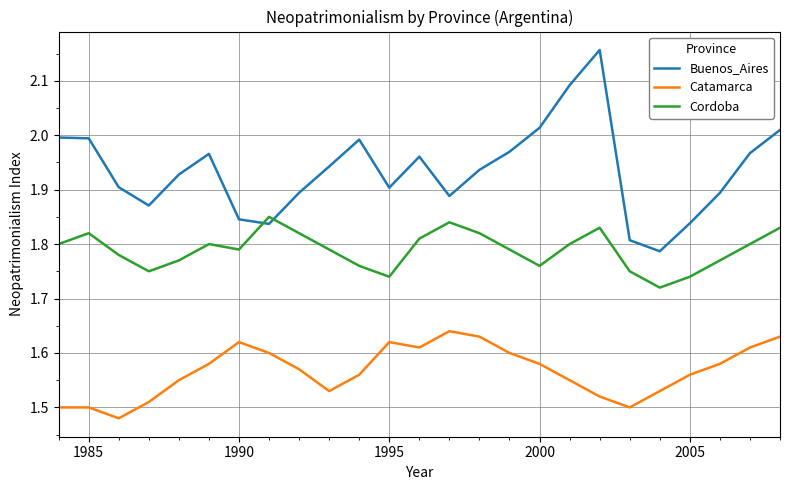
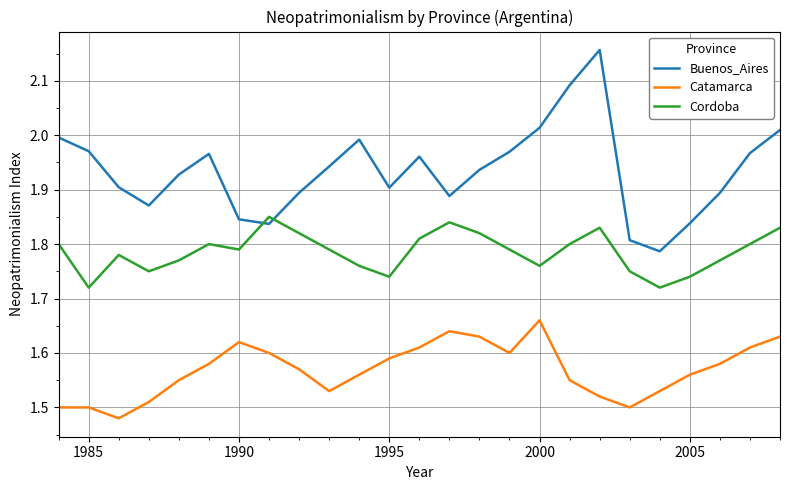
Buenos_Aires, 1985: 1.99 -> 1.97
Cordoba, 1985: 1.82 -> 1.72
Catamarca, 1995: 1.62 -> 1.59
Catamarca, 2000: 1.58 -> 1.66
